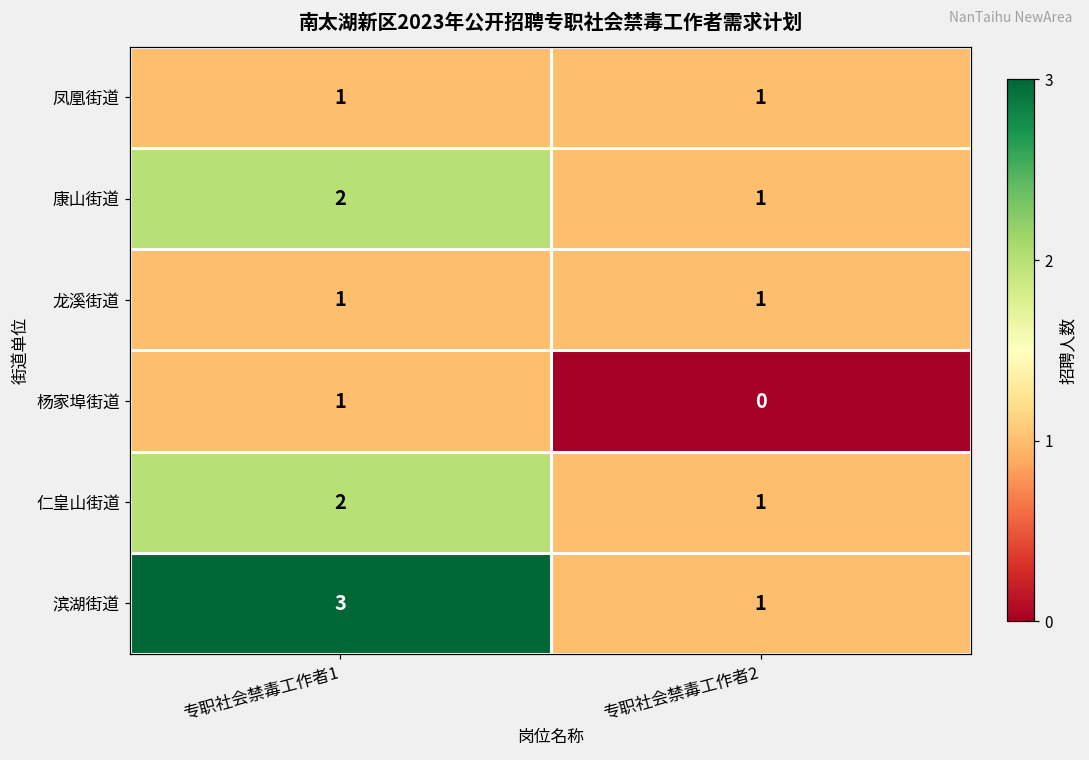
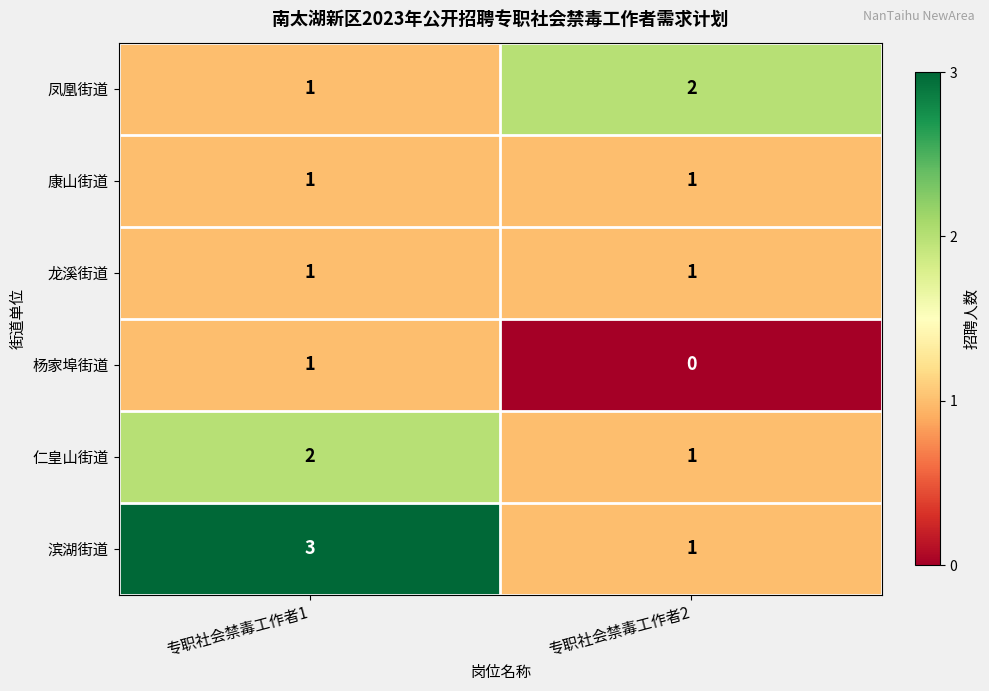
凤凰街道, 专职社会禁毒工作者2: 1 -> 2
康山街道, 专职社会禁毒工作者1: 2 -> 1
